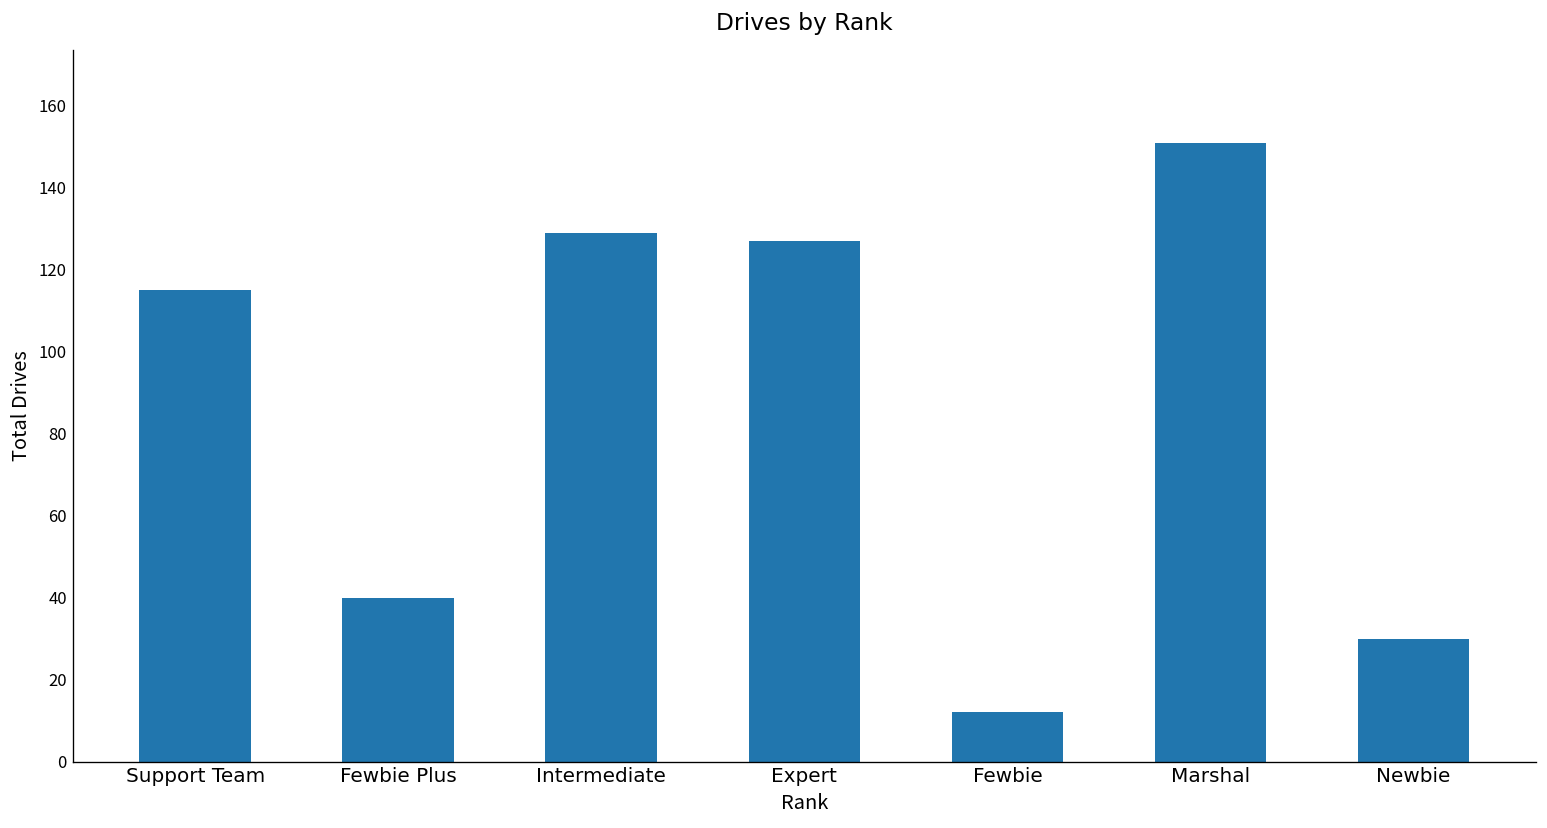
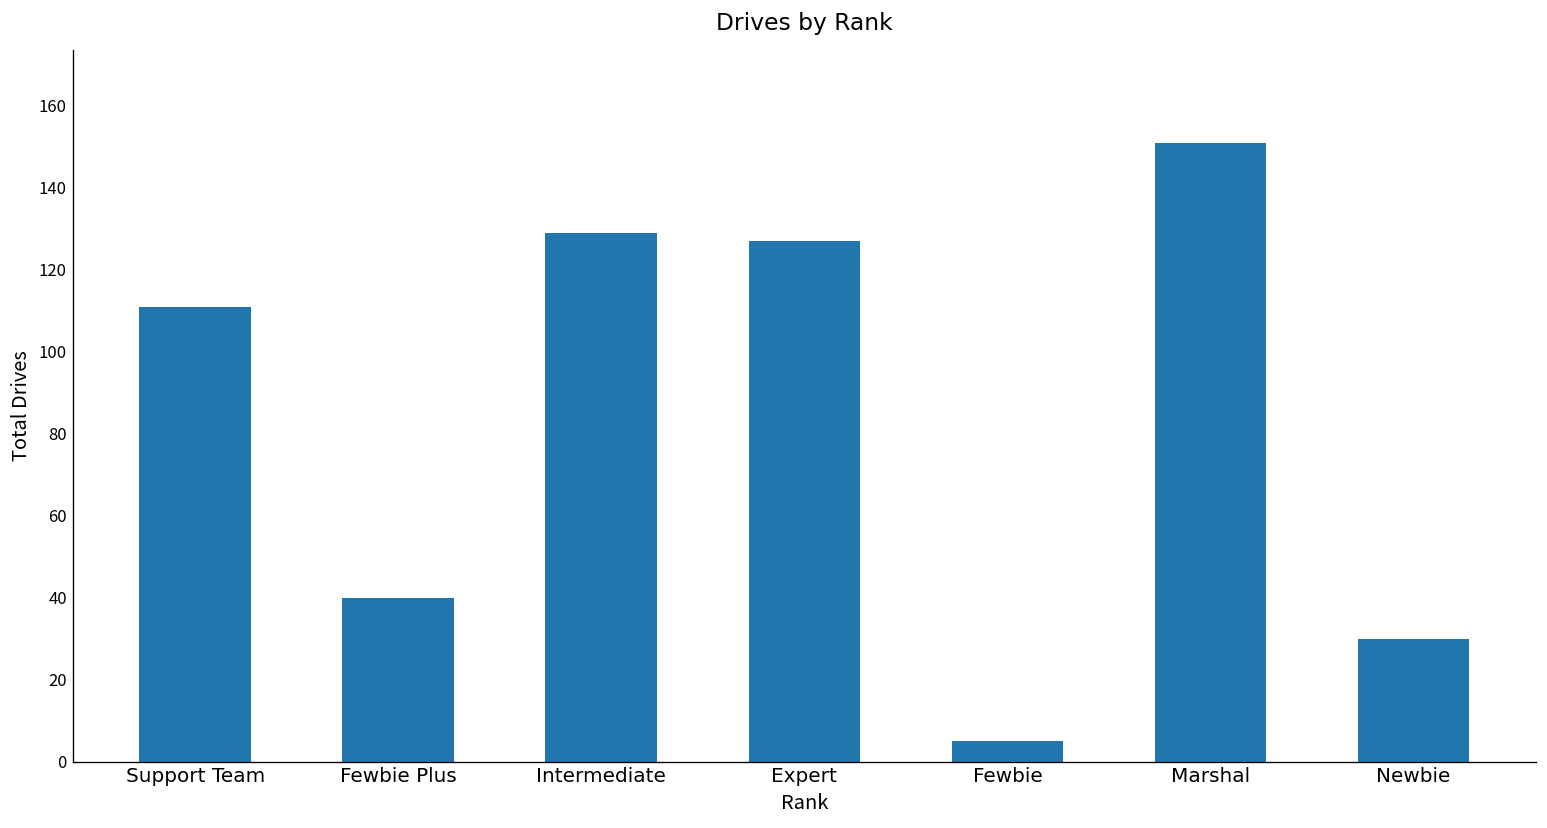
Support Team: 115 -> 111
Fewbie: 12 -> 5
